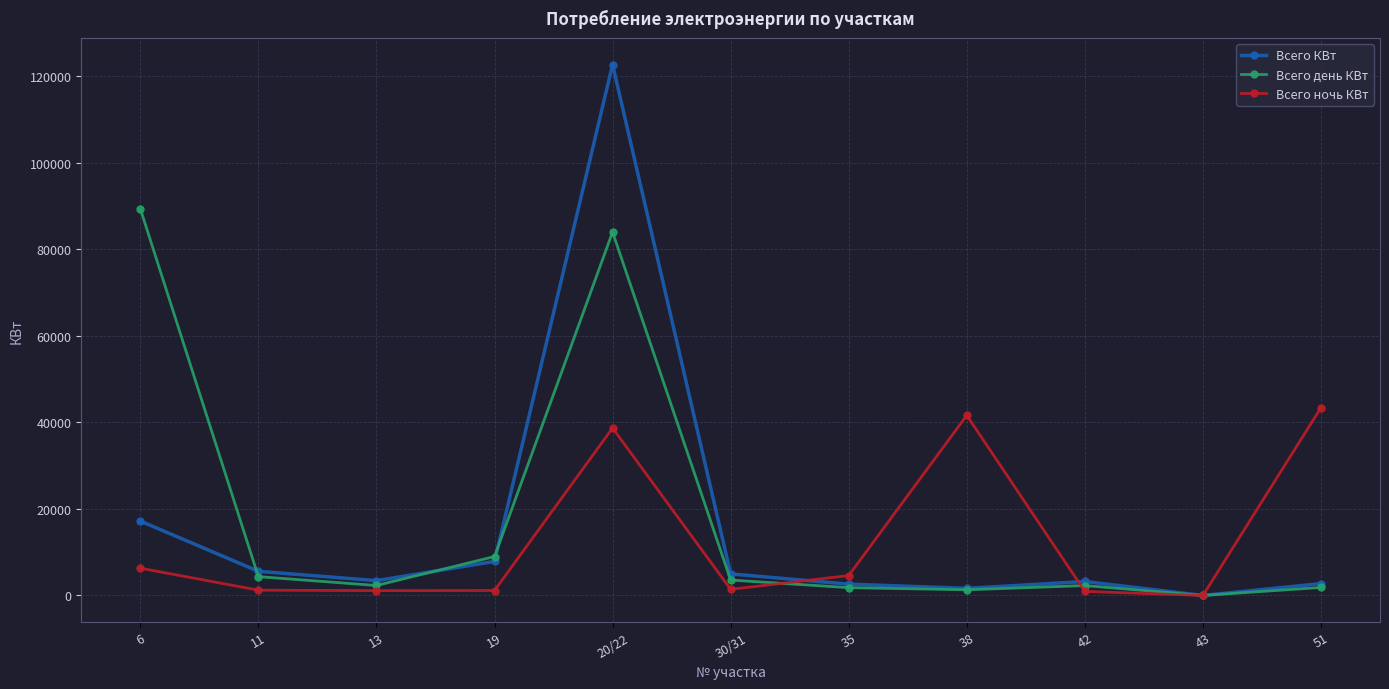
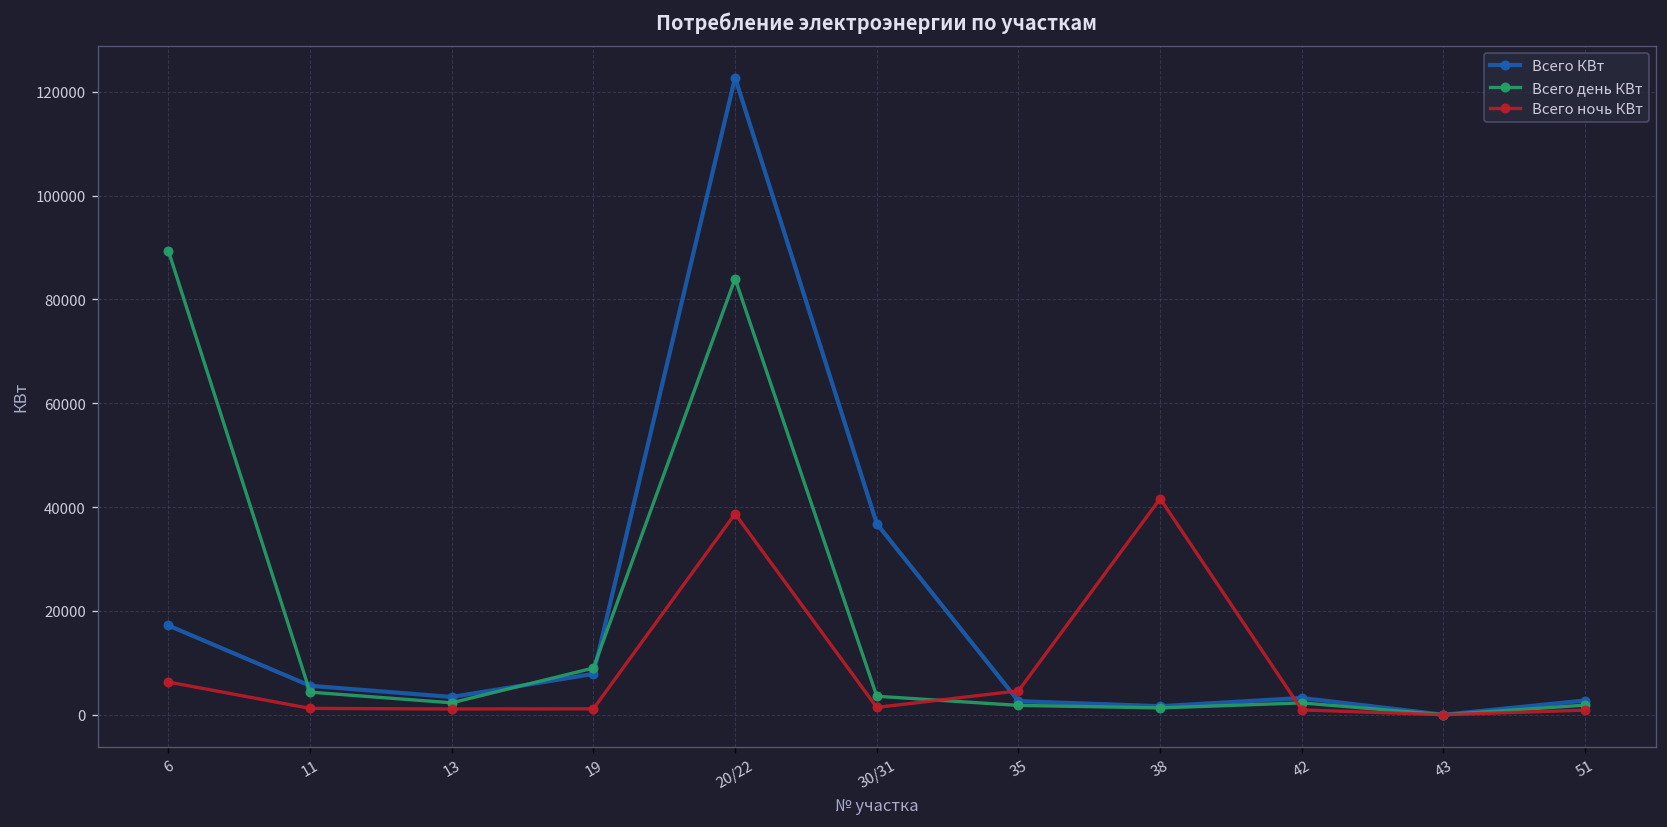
Всего КВт, 30/31: 5000 -> 37000
Всего ночь КВт, 51: 43000 -> 1000
